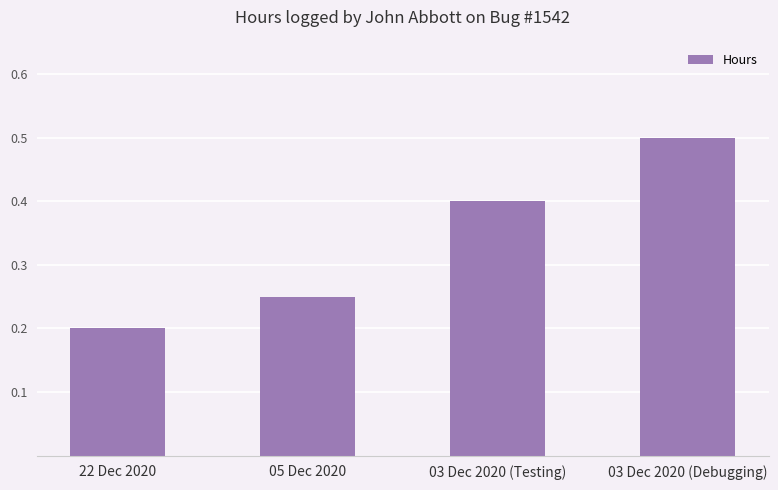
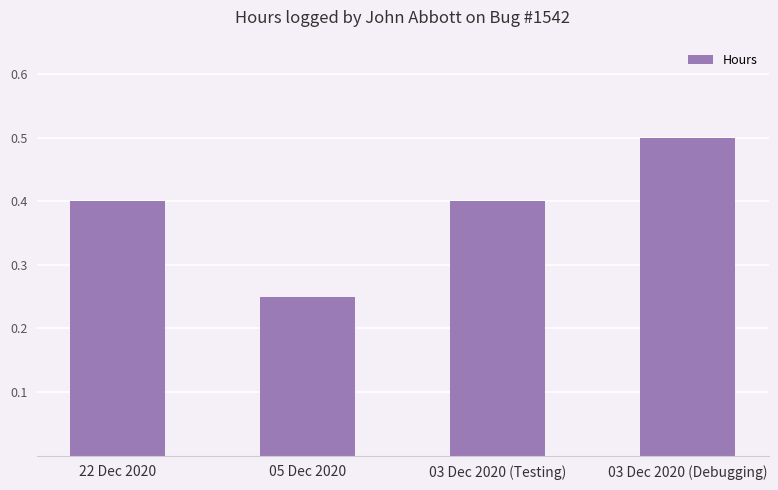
22 Dec 2020: 0.2 -> 0.4
